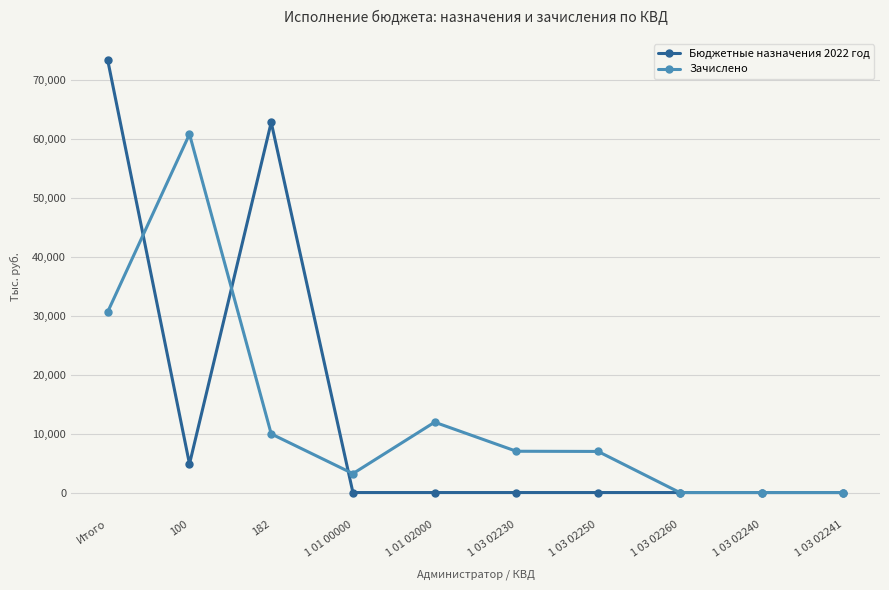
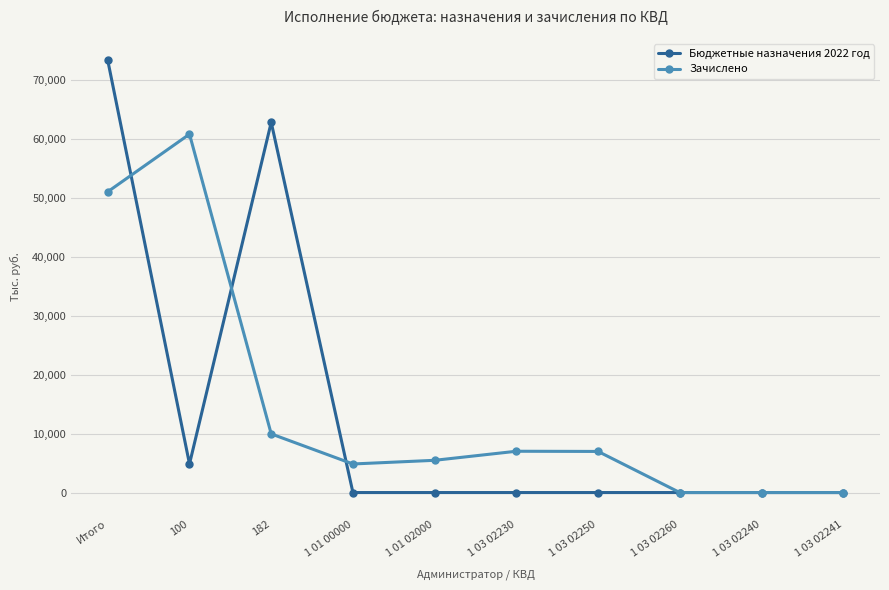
Зачислено, Итого: 31,000 -> 51,000
Зачислено, 1 01 00000: 3,000 -> 5,000
Зачислено, 1 01 02000: 12,000 -> 5,000
